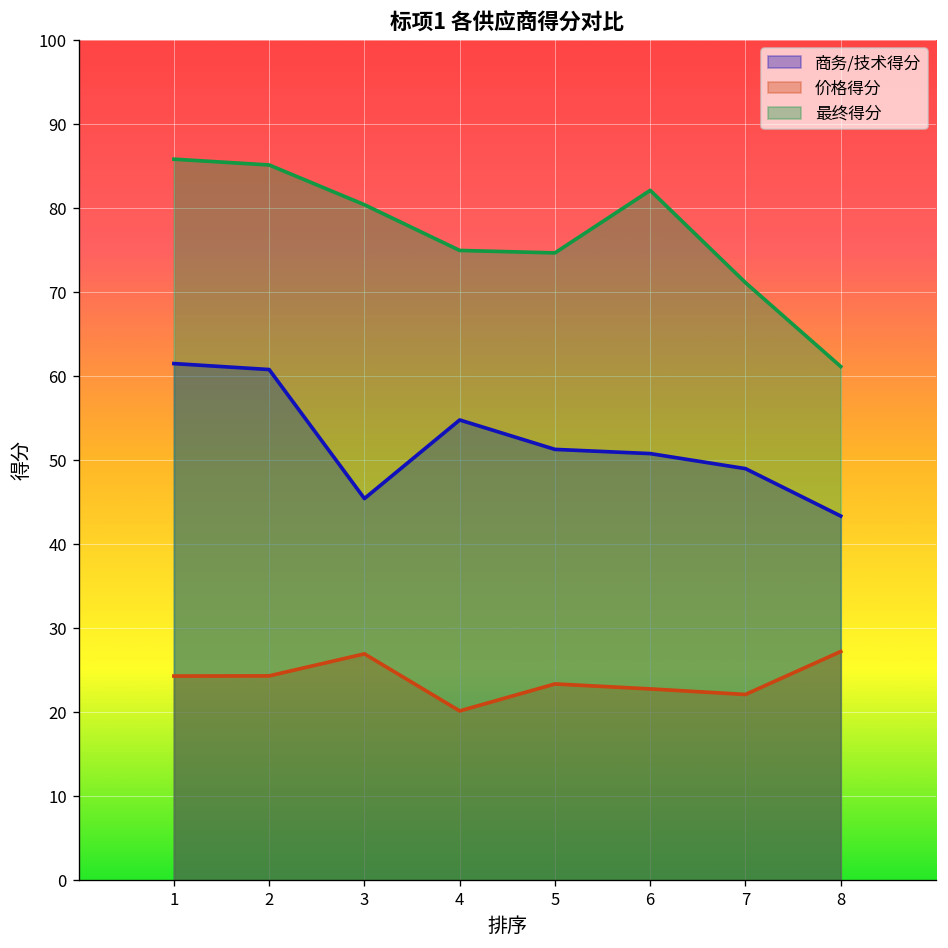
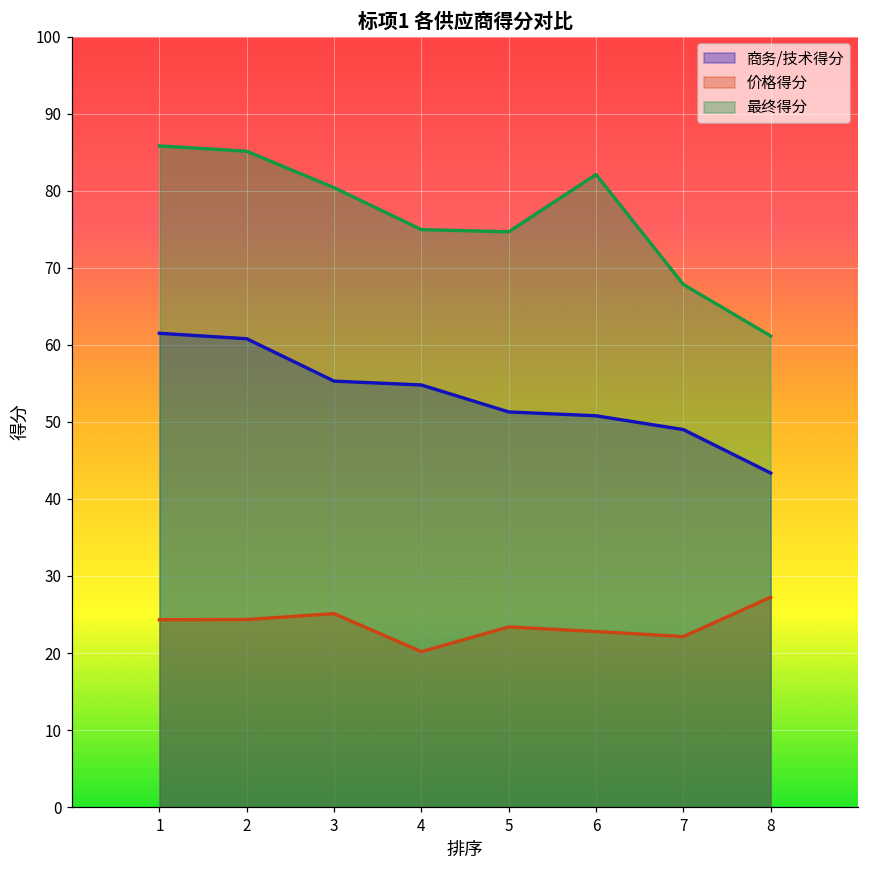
商务/技术得分, 3: 45 -> 55
价格得分, 3: 27 -> 25
最终得分, 7: 71 -> 68
